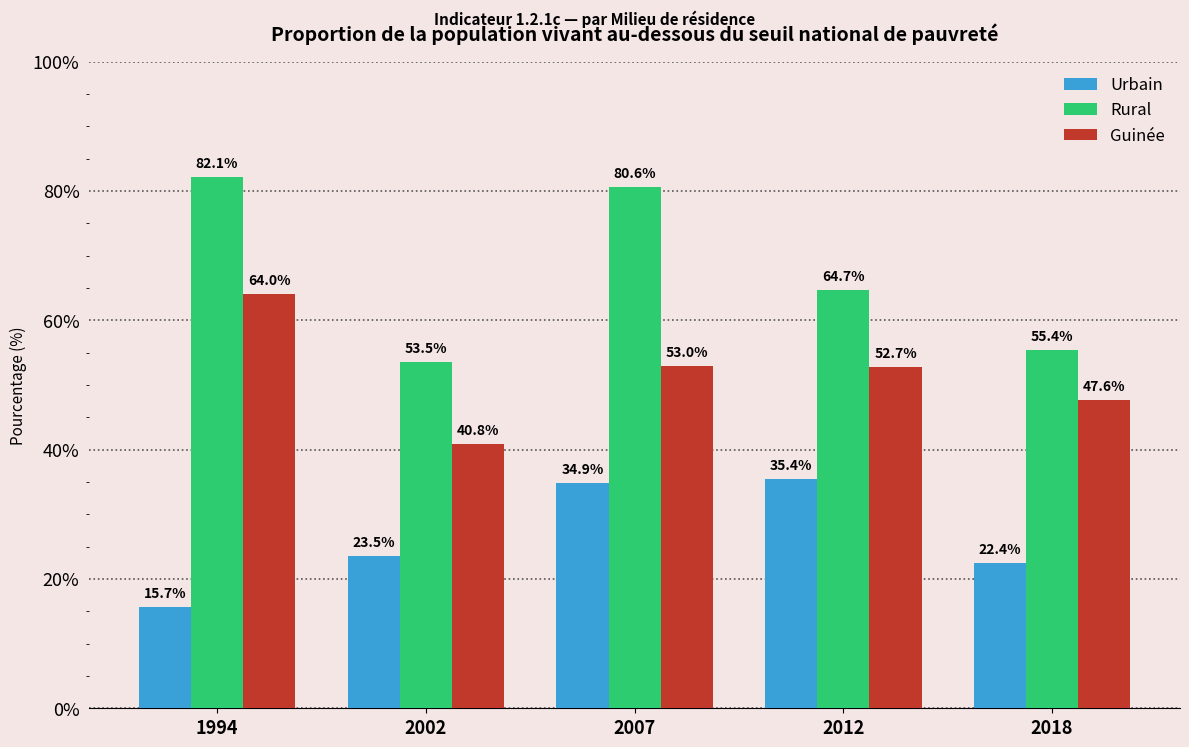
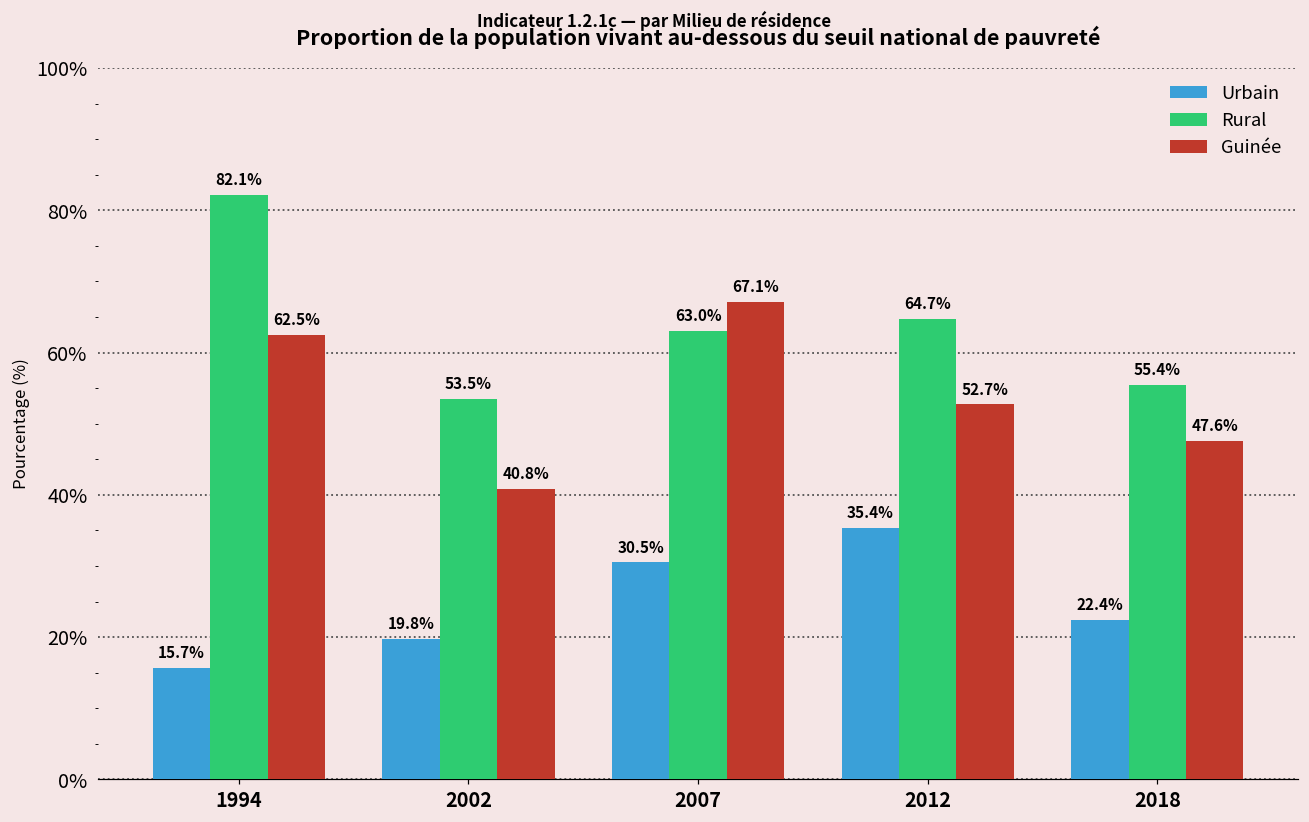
Guinée, 1994: 64.0% -> 62.5%
Urbain, 2002: 23.5% -> 19.8%
Urbain, 2007: 34.9% -> 30.5%
Rural, 2007: 80.6% -> 63.0%
Guinée, 2007: 53.0% -> 67.1%
